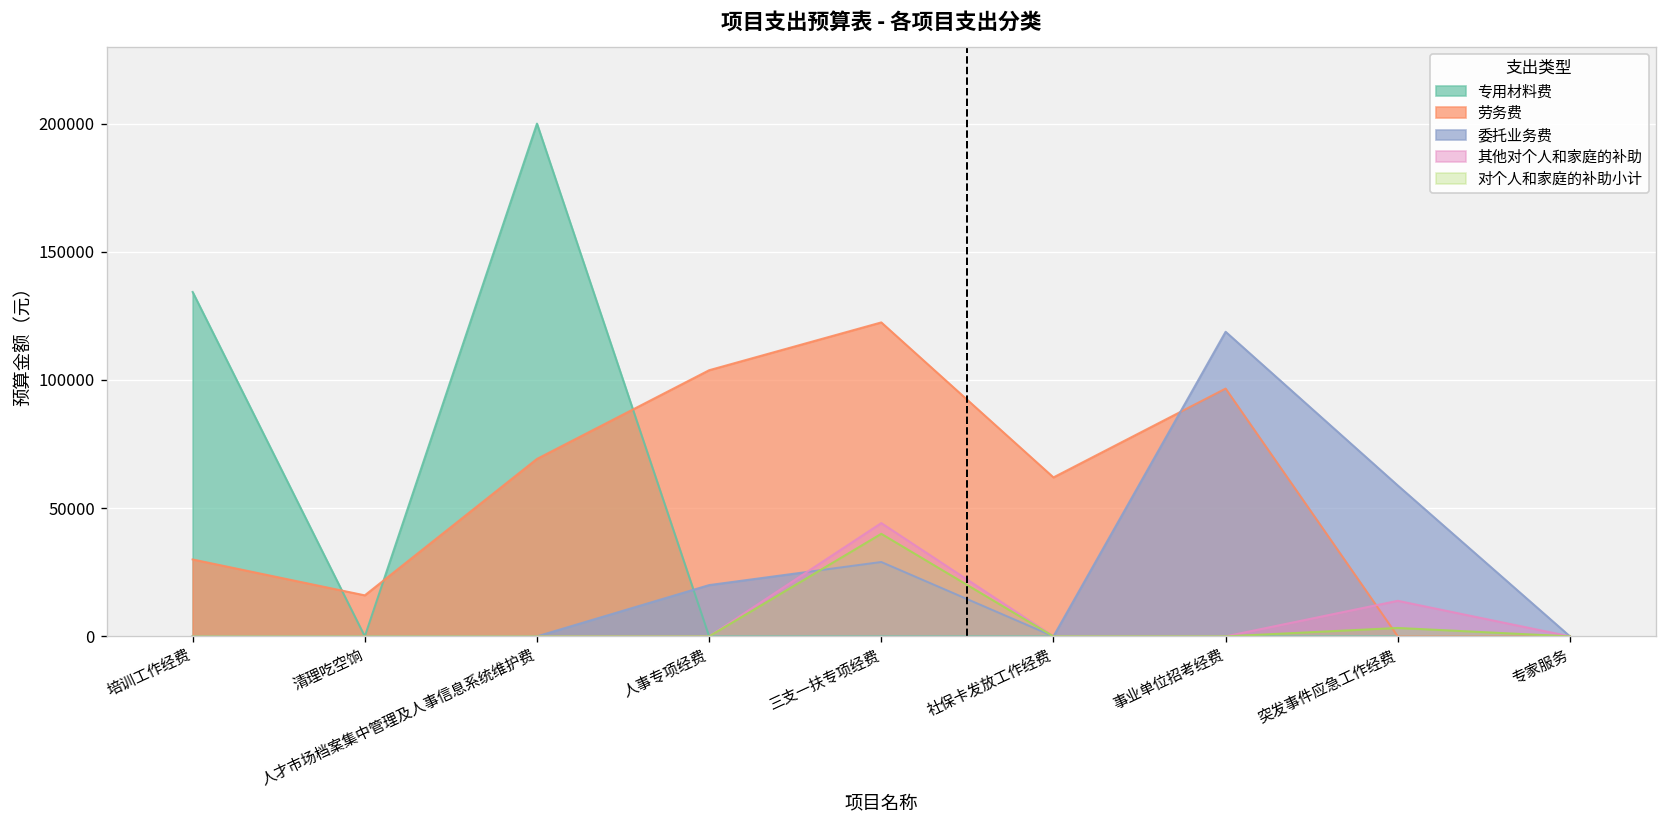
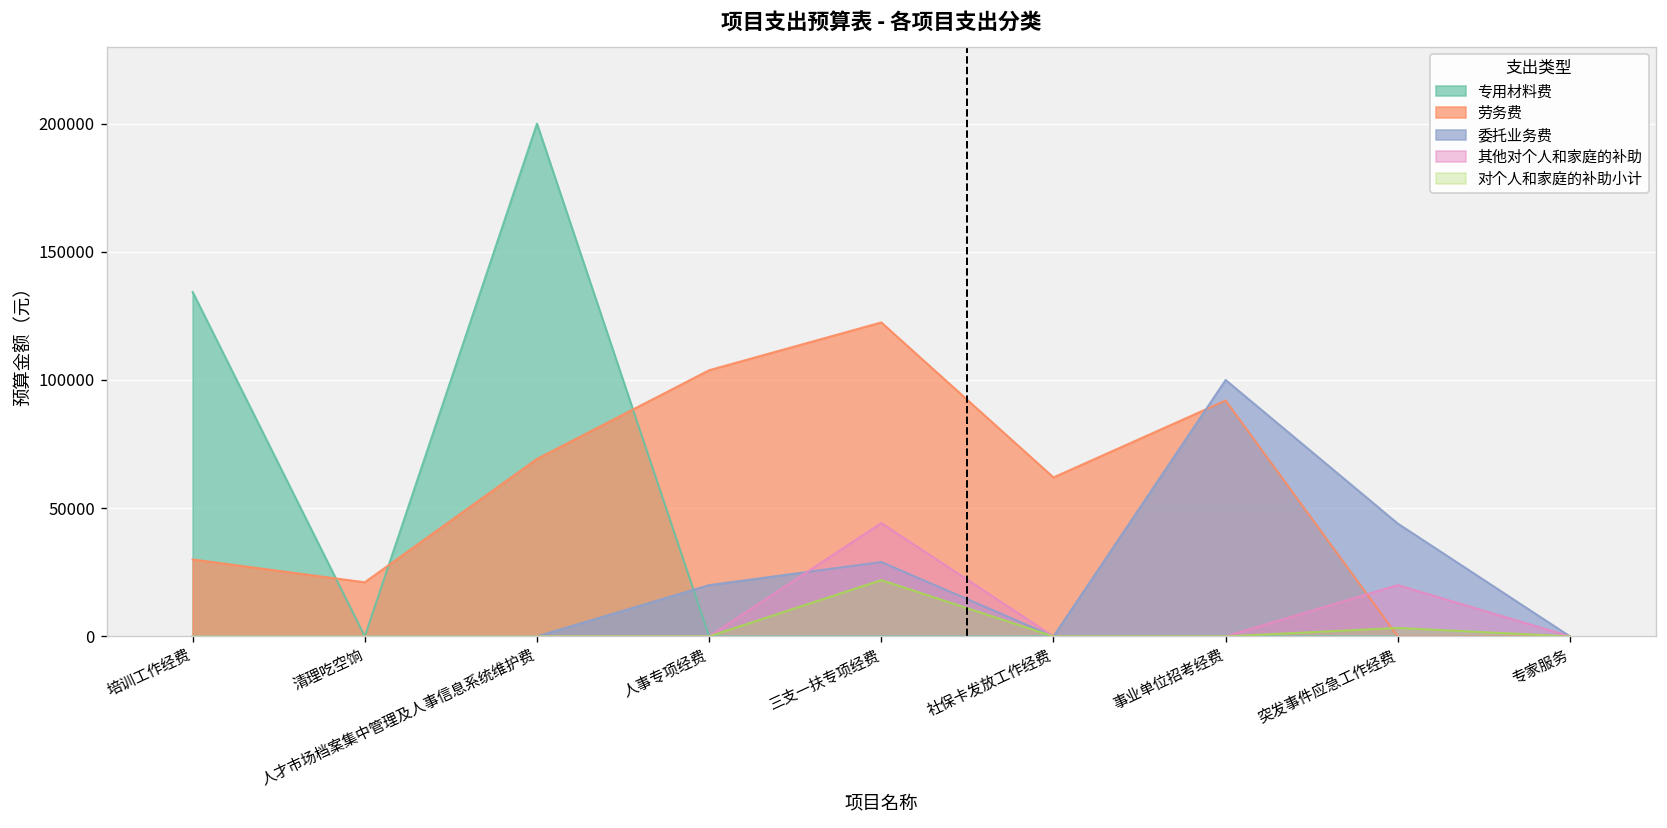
劳务费, 清理吃空饷: 16000 -> 21000
对个人和家庭的补助小计, 三支一扶专项经费: 40000 -> 22000
劳务费, 事业单位招考经费: 97000 -> 92000
委托业务费, 事业单位招考经费: 119000 -> 100000
委托业务费, 突发事件应急工作经费: 59000 -> 44000
其他对个人和家庭的补助, 突发事件应急工作经费: 14000 -> 20000
